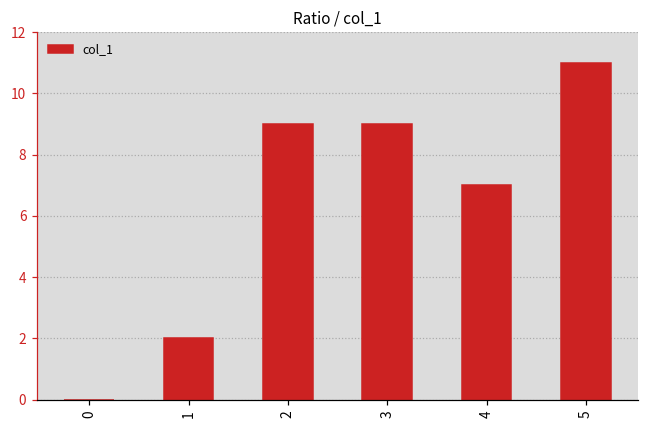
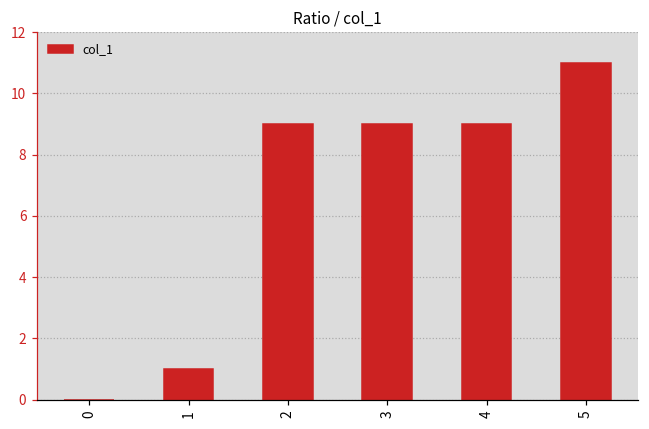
1: 2 -> 1
4: 7 -> 9
